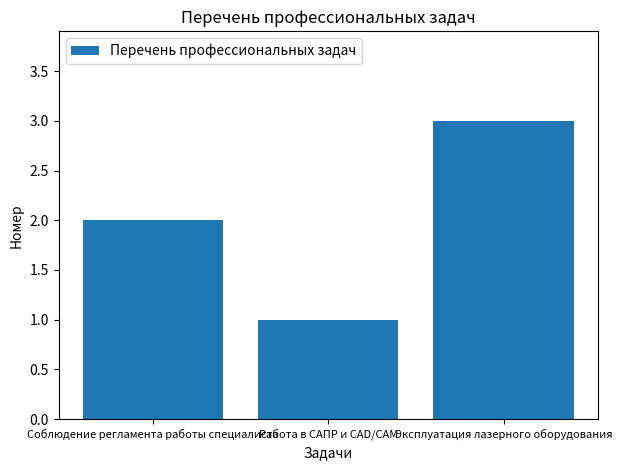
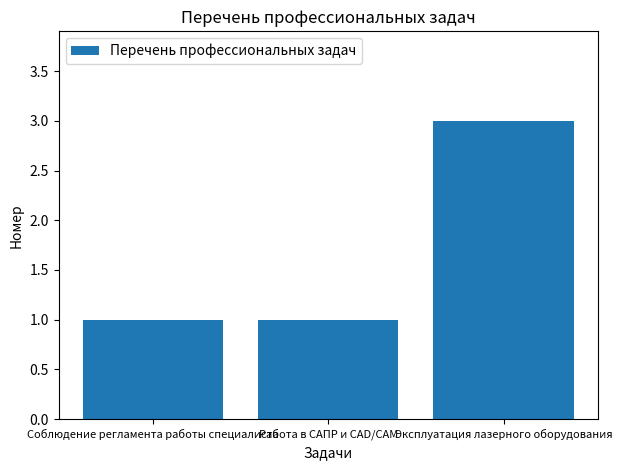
Соблюдение регламента работы специалиста: 2 -> 1
